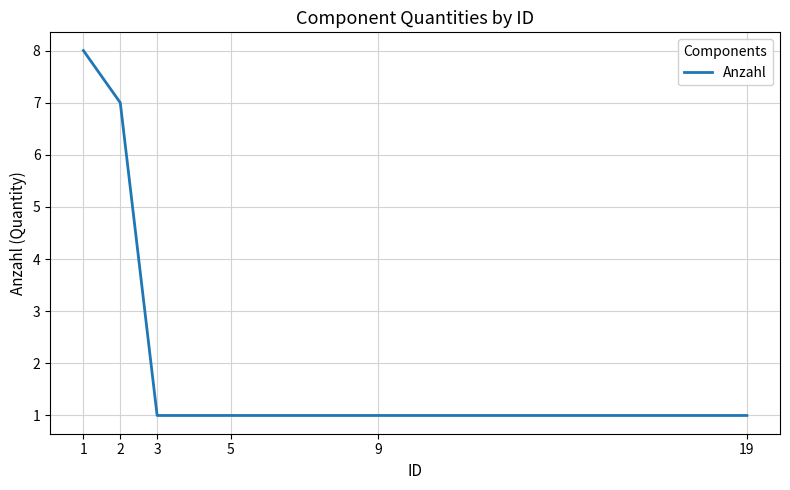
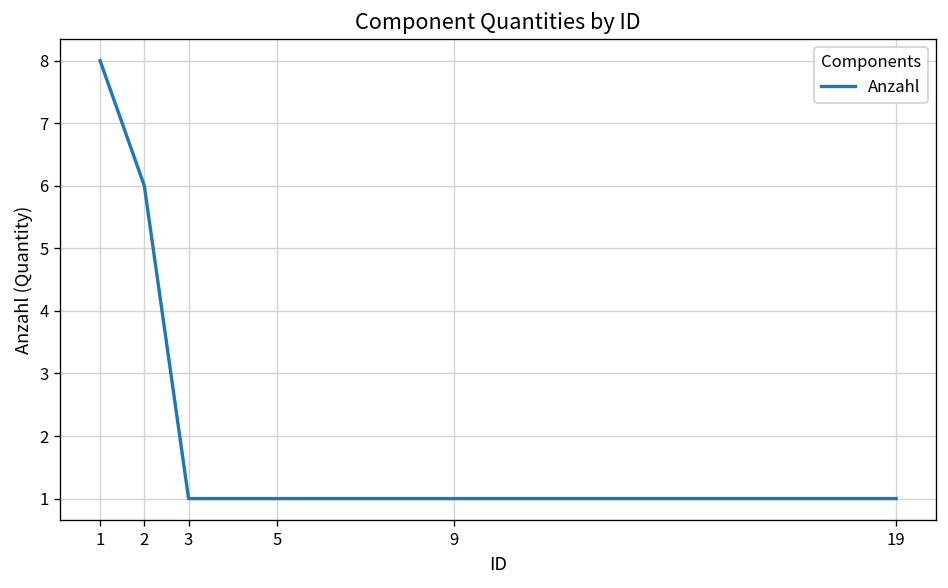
2: 7 -> 6
